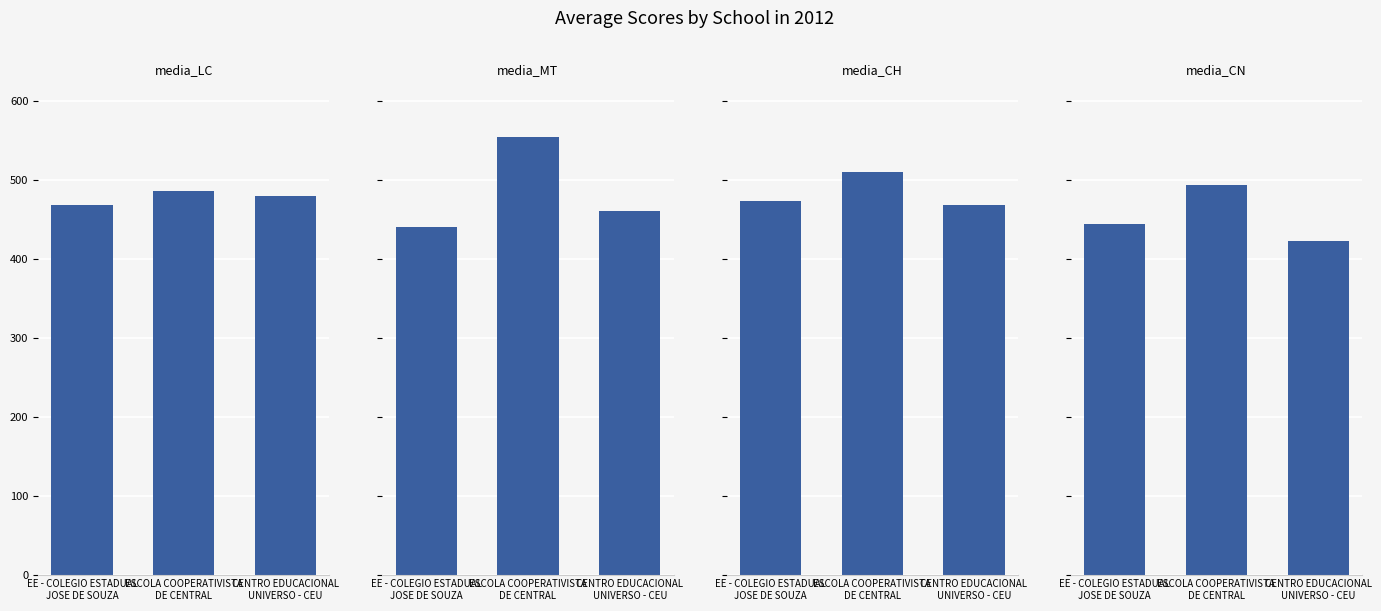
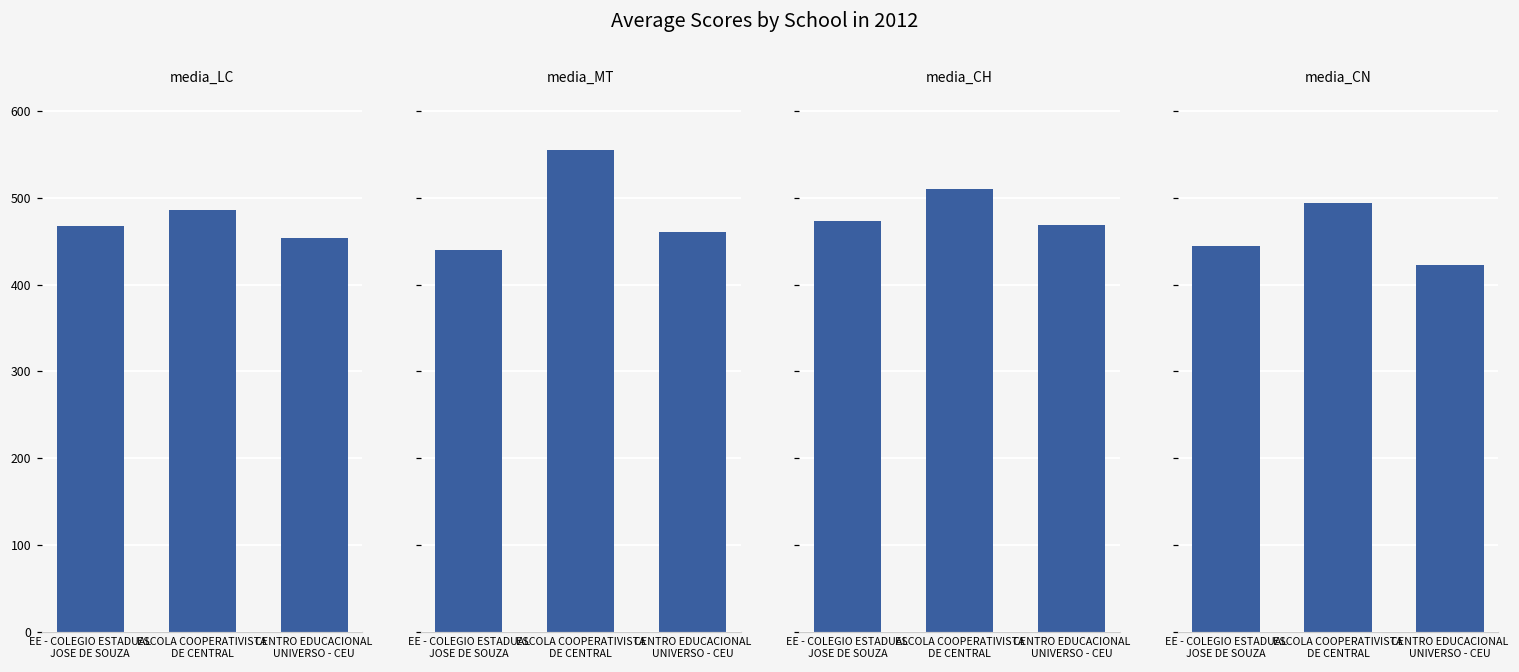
media_LC, CENTRO EDUCACIONAL UNIVERSO - CEU: 480 -> 450
